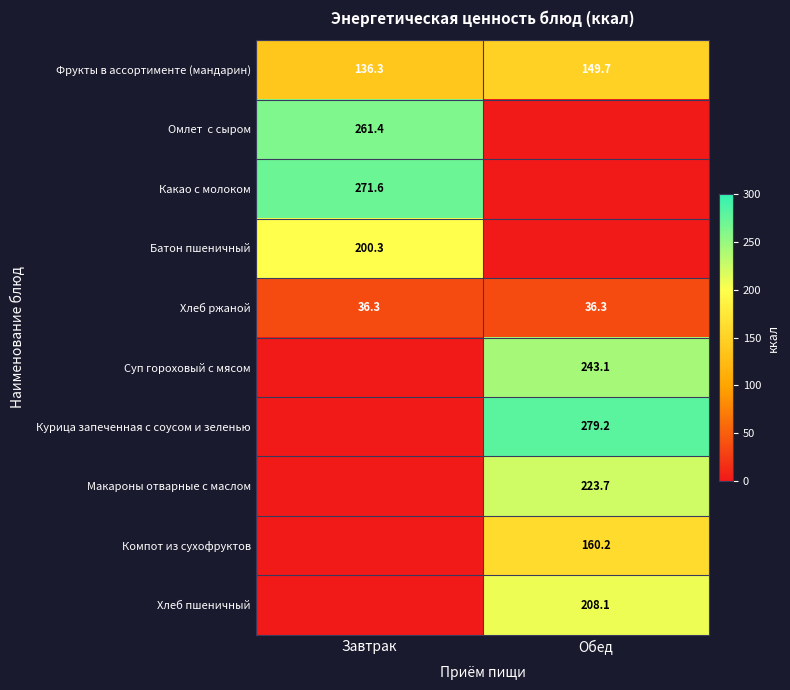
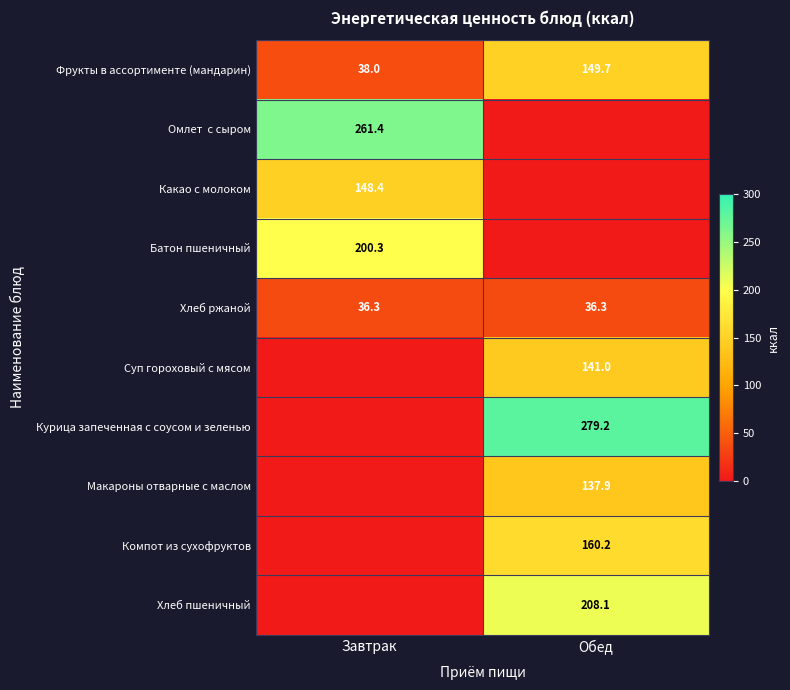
Фрукты в ассортименте (мандарин), Завтрак: 136.3 -> 38.0
Какао с молоком, Завтрак: 271.6 -> 148.4
Суп гороховый с мясом, Обед: 243.1 -> 141.0
Макароны отварные с маслом, Обед: 223.7 -> 137.9
